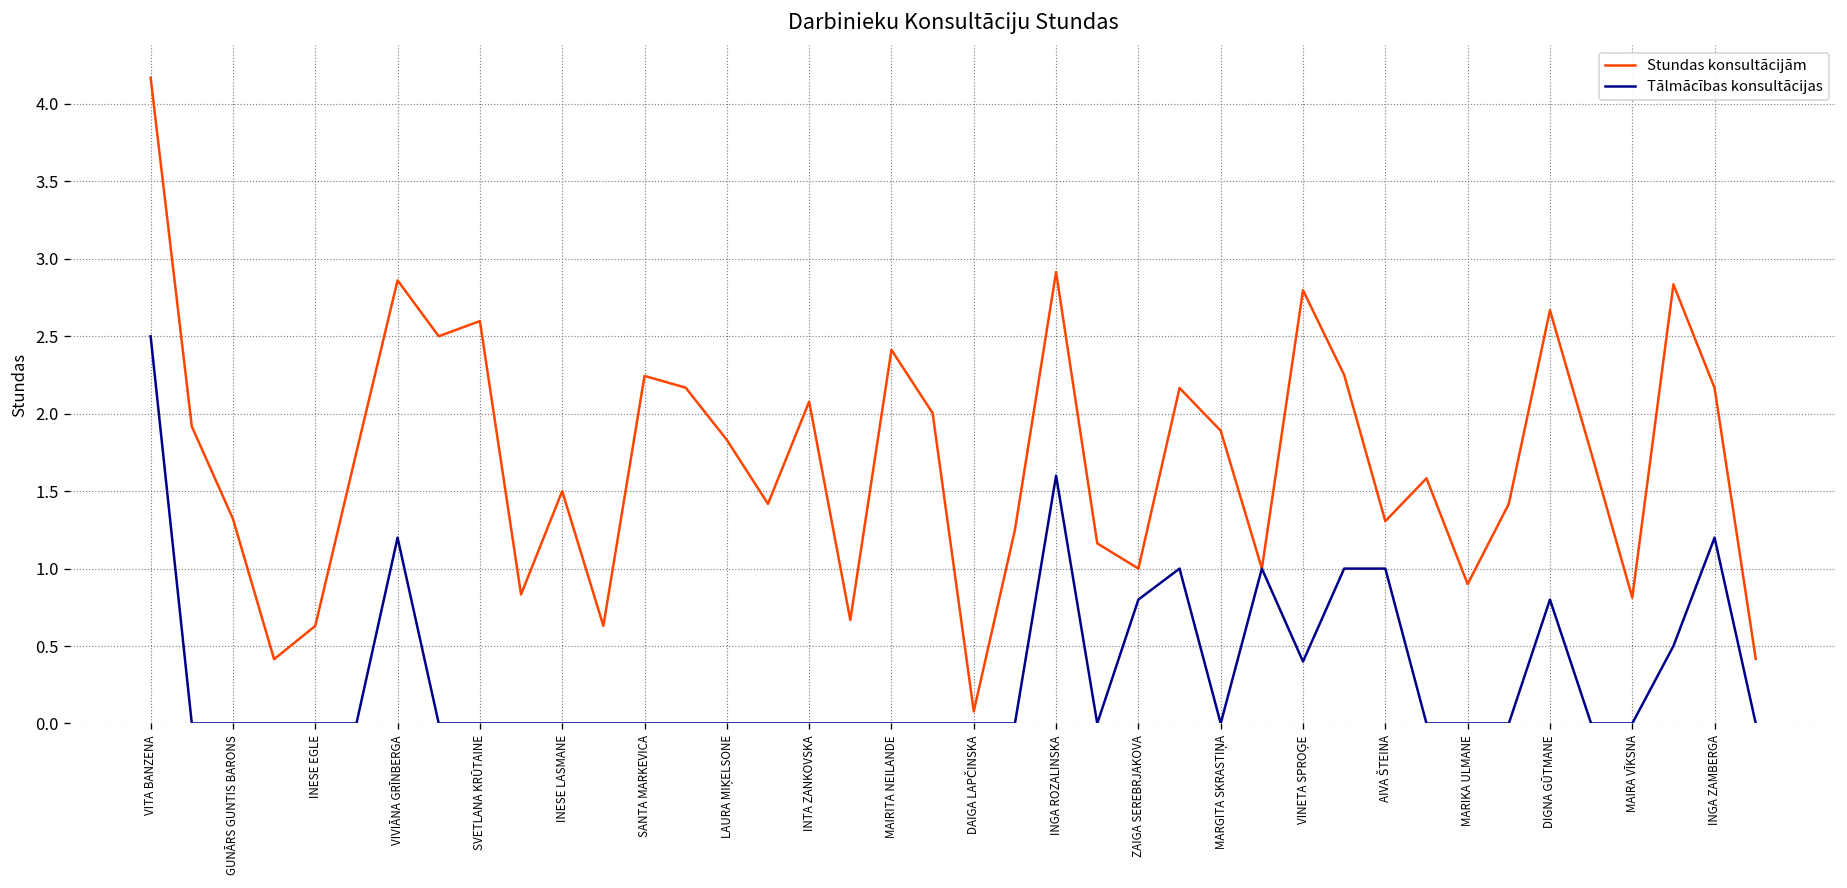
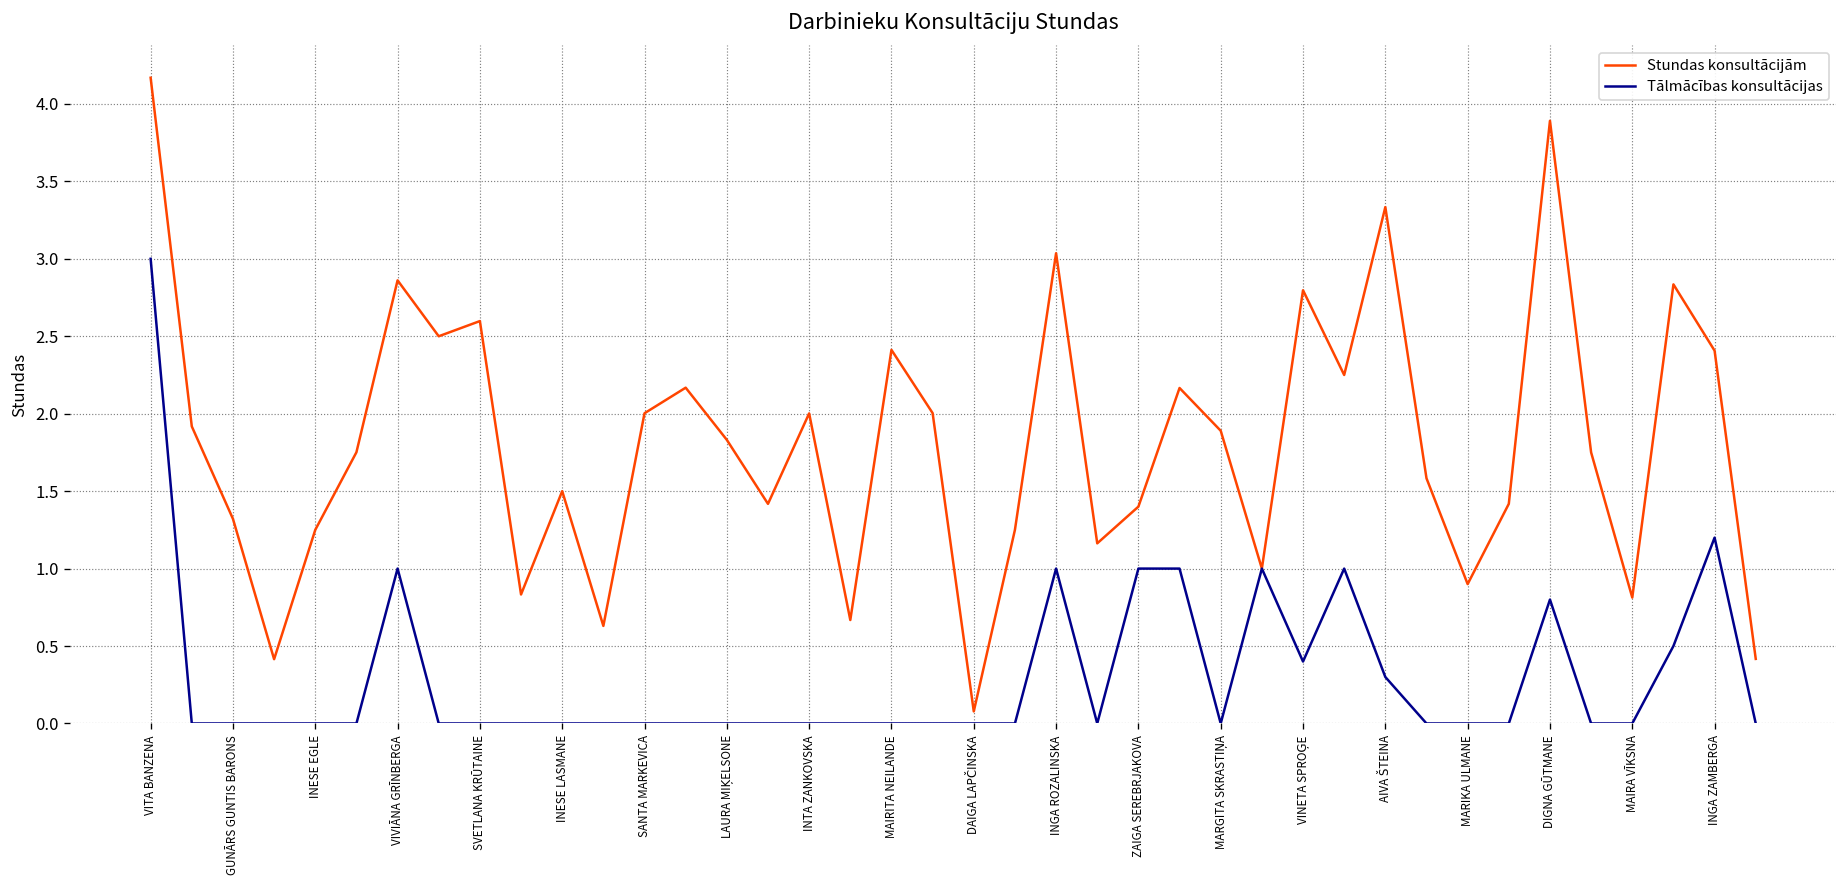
Tālmācības konsultācijas, VITA BANZENA: 2.5 -> 3.0
Stundas konsultācijām, INESE EGLE: 0.63 -> 1.25
Tālmācības konsultācijas, VIVIĀNA GRĪNBERGA: 1.2 -> 1.0
Stundas konsultācijām, SANTA MARKEVICA: 2.24 -> 2.00
Stundas konsultācijām, INTA ZANKOVSKA: 2.08 -> 2.00
Stundas konsultācijām, INGA ROZALINSKA: 2.92 -> 3.04
Tālmācības konsultācijas, INGA ROZALINSKA: 1.6 -> 1.0
Stundas konsultācijām, ZAIGA SEREBRJAKOVA: 1.0 -> 1.4
Tālmācības konsultācijas, ZAIGA SEREBRJAKOVA: 0.8 -> 1.0
Stundas konsultācijām, AIVA ŠTEINA: 1.31 -> 3.33
Tālmācības konsultācijas, AIVA ŠTEINA: 1.0 -> 0.3
Stundas konsultācijām, DIGNA GŪTMANE: 2.67 -> 3.89
Stundas konsultācijām, INGA ZAMBERGA: 2.17 -> 2.41
